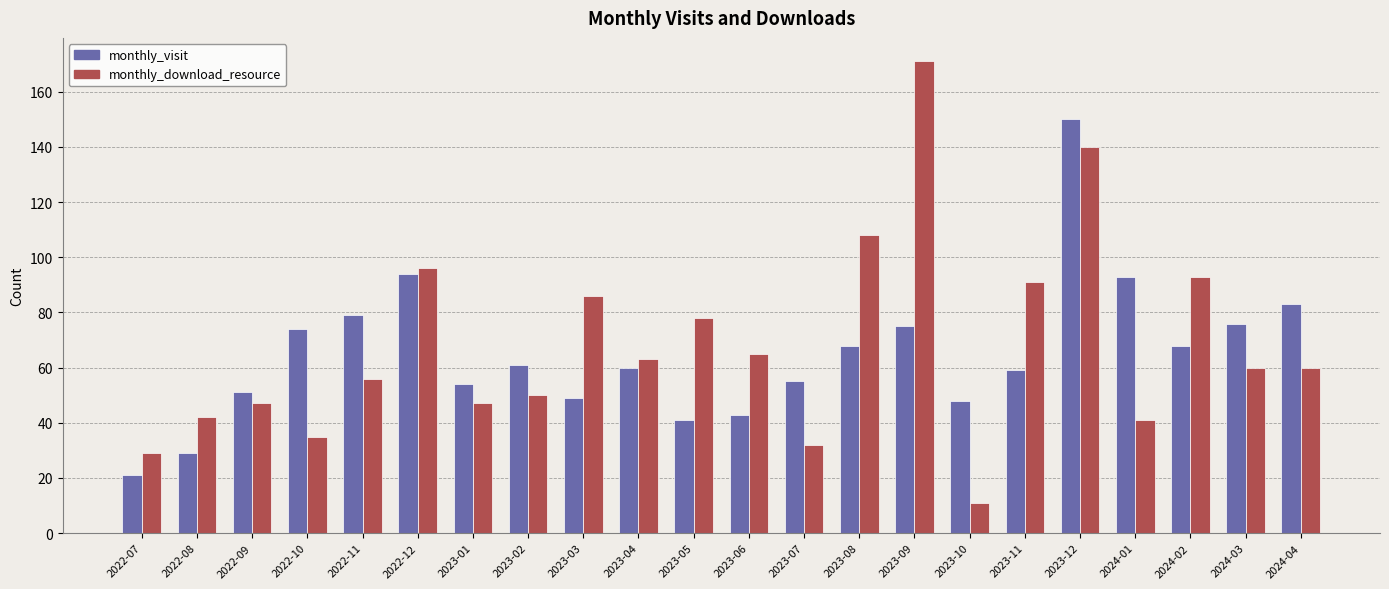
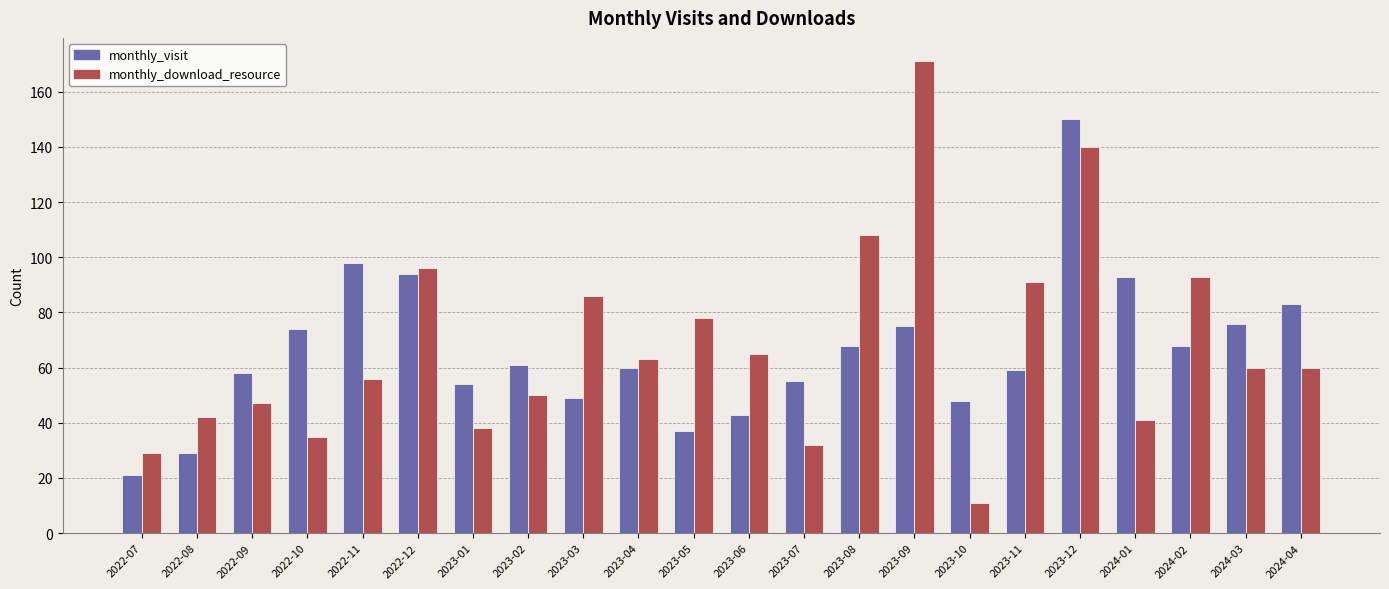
monthly_visit, 2022-09: 51 -> 58
monthly_visit, 2022-11: 79 -> 98
monthly_download_resource, 2023-01: 47 -> 38
monthly_visit, 2023-05: 41 -> 37
